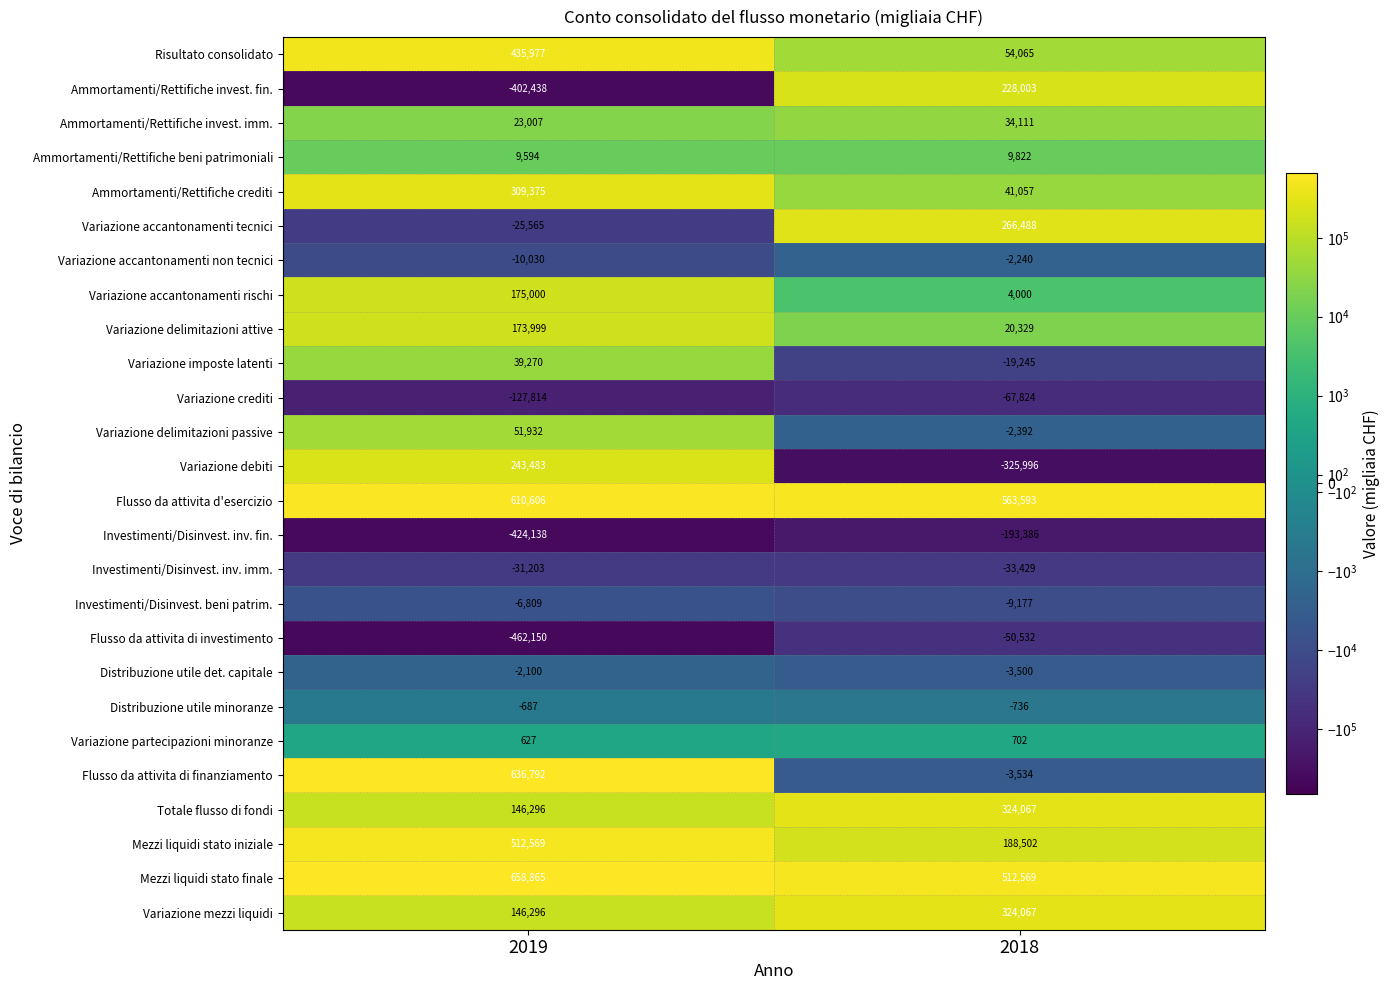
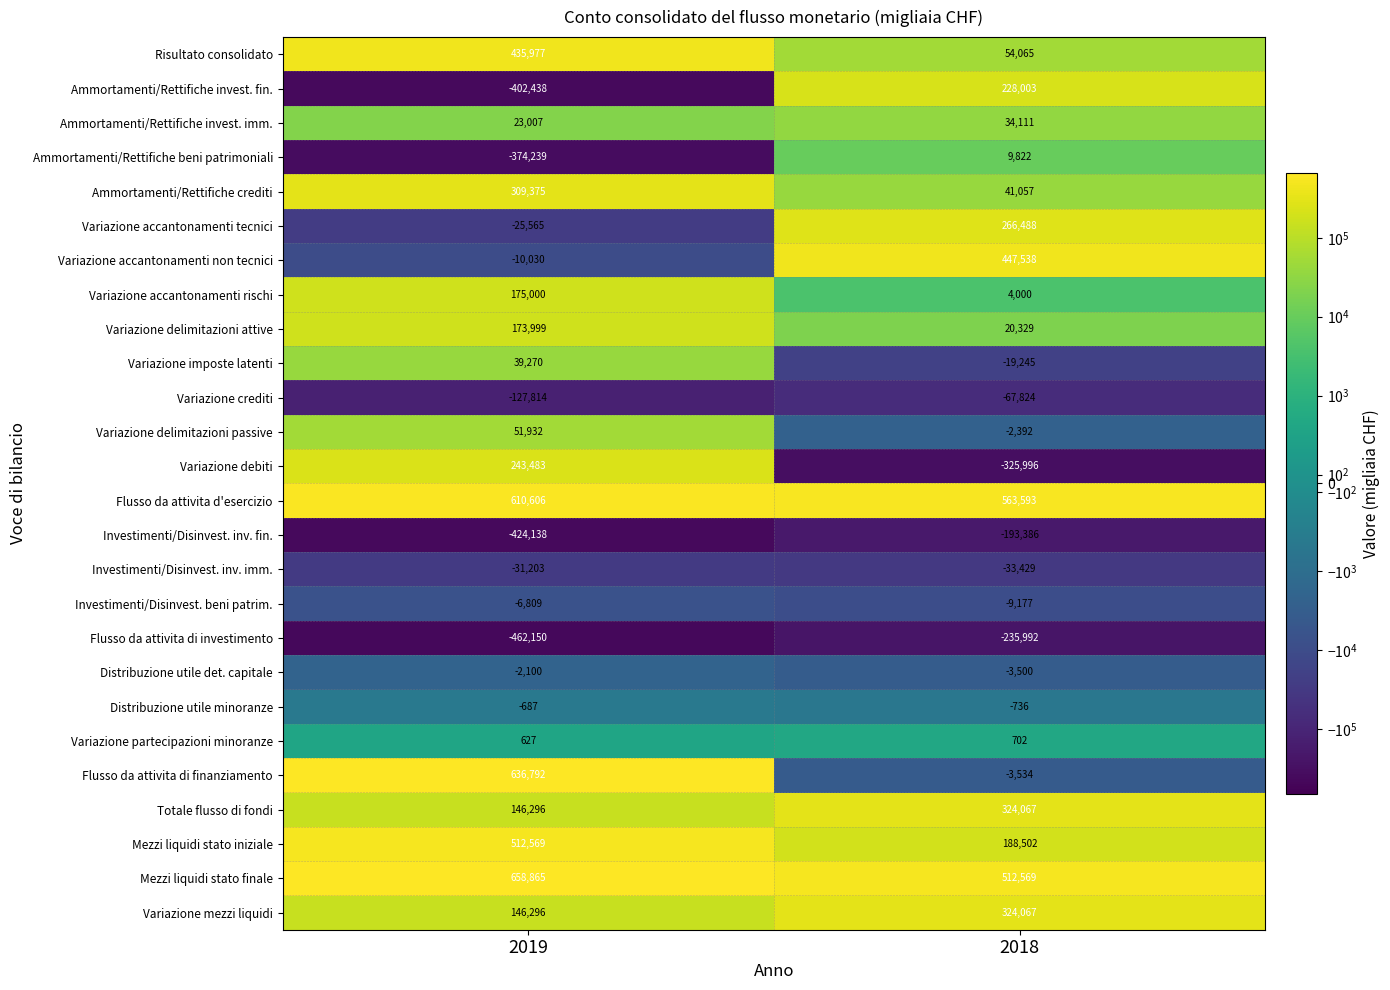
Ammortamenti/Rettifiche beni patrimoniali, 2019: 9,594 -> -374,239
Variazione accantonamenti non tecnici, 2018: -2,240 -> 447,538
Flusso da attivita di investimento, 2018: -50,532 -> -235,992
